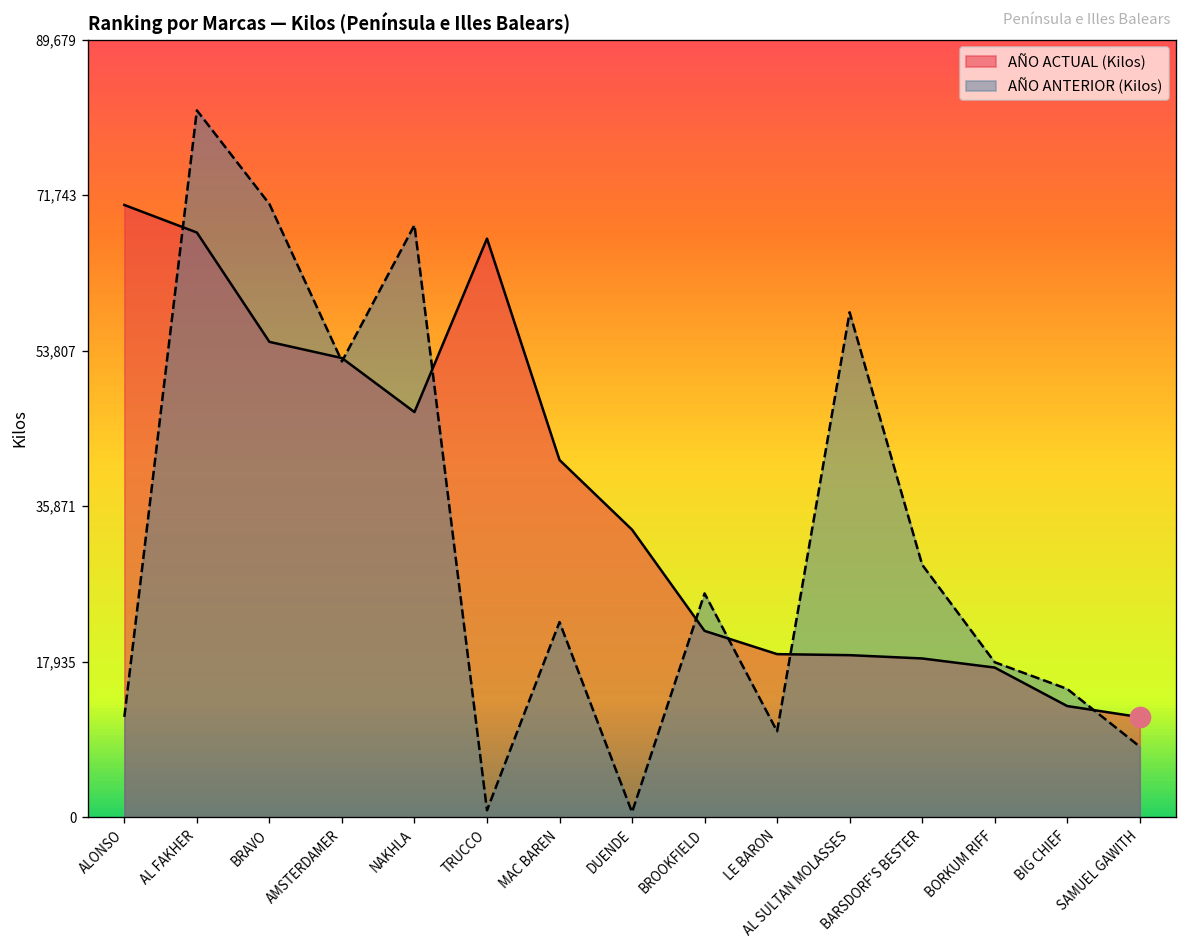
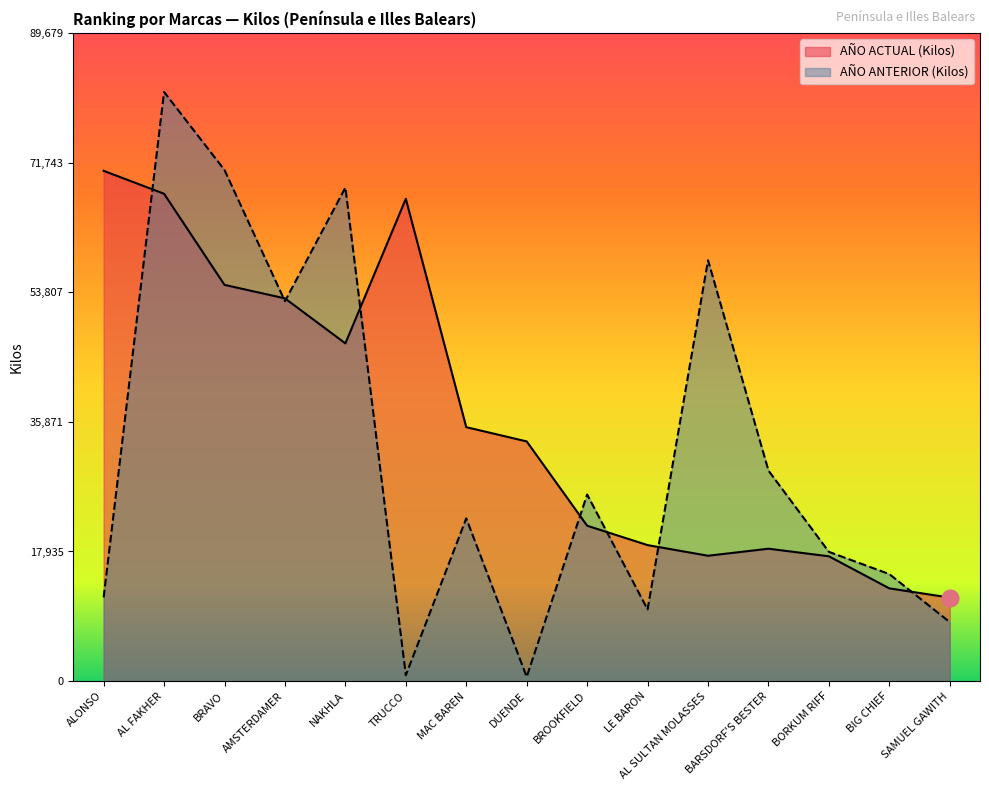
AÑO ACTUAL (Kilos), MAC BAREN: 41,000 -> 35,000
AÑO ACTUAL (Kilos), AL SULTAN MOLASSES: 19,000 -> 17,000
